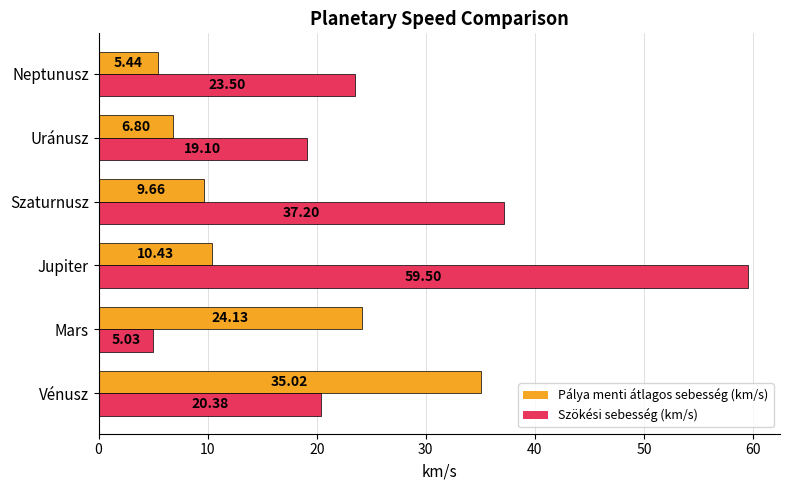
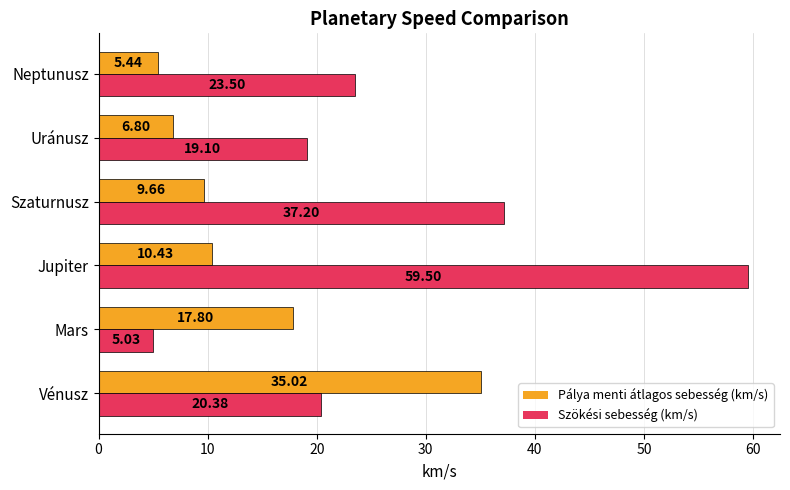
Pálya menti átlagos sebesség (km/s), Mars: 24.13 -> 17.80
